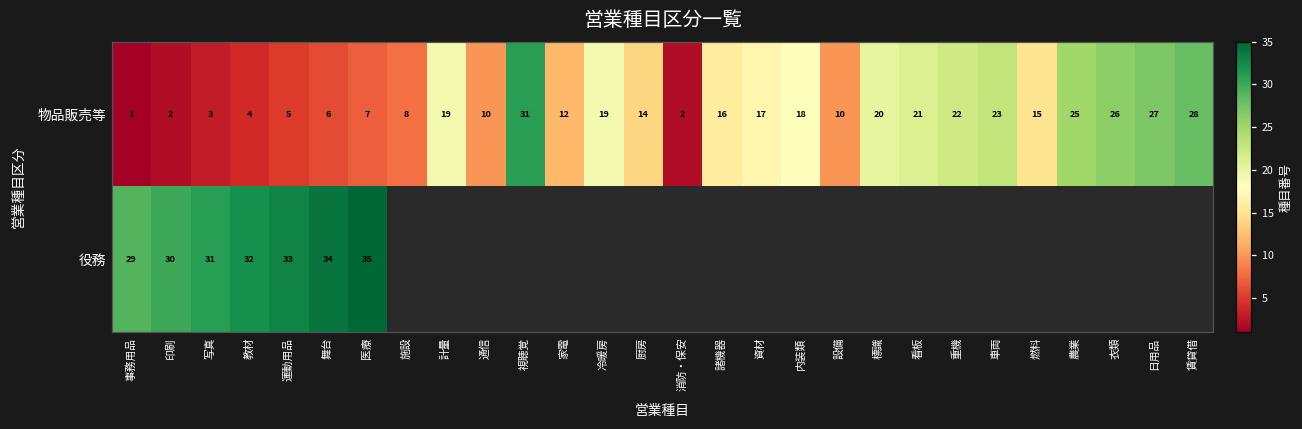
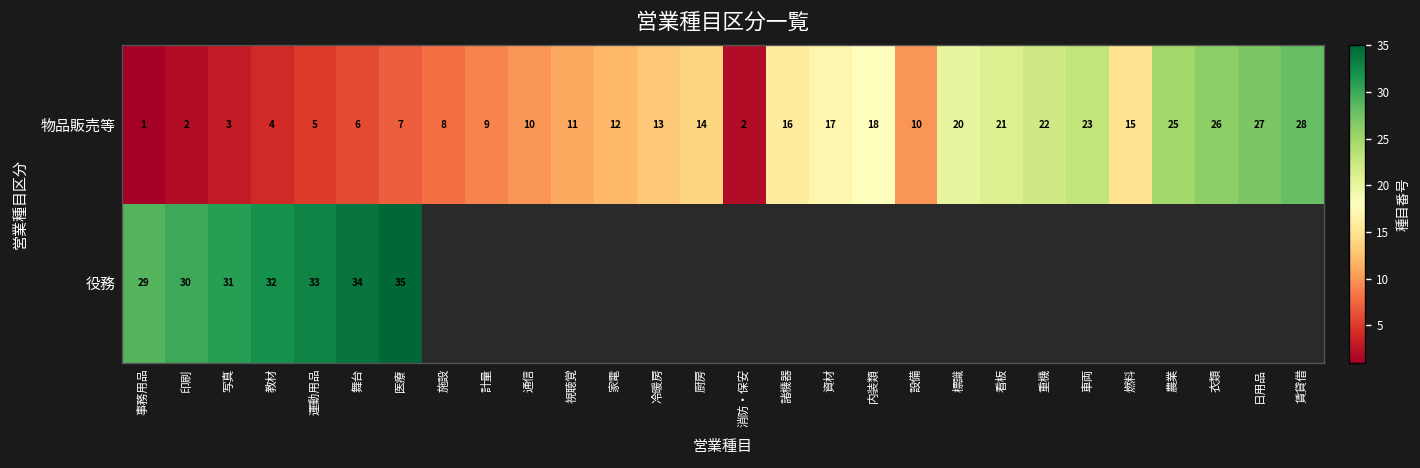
物品販売等, 計量: 19 -> 9
物品販売等, 視聴覚: 31 -> 11
物品販売等, 冷暖房: 19 -> 13
